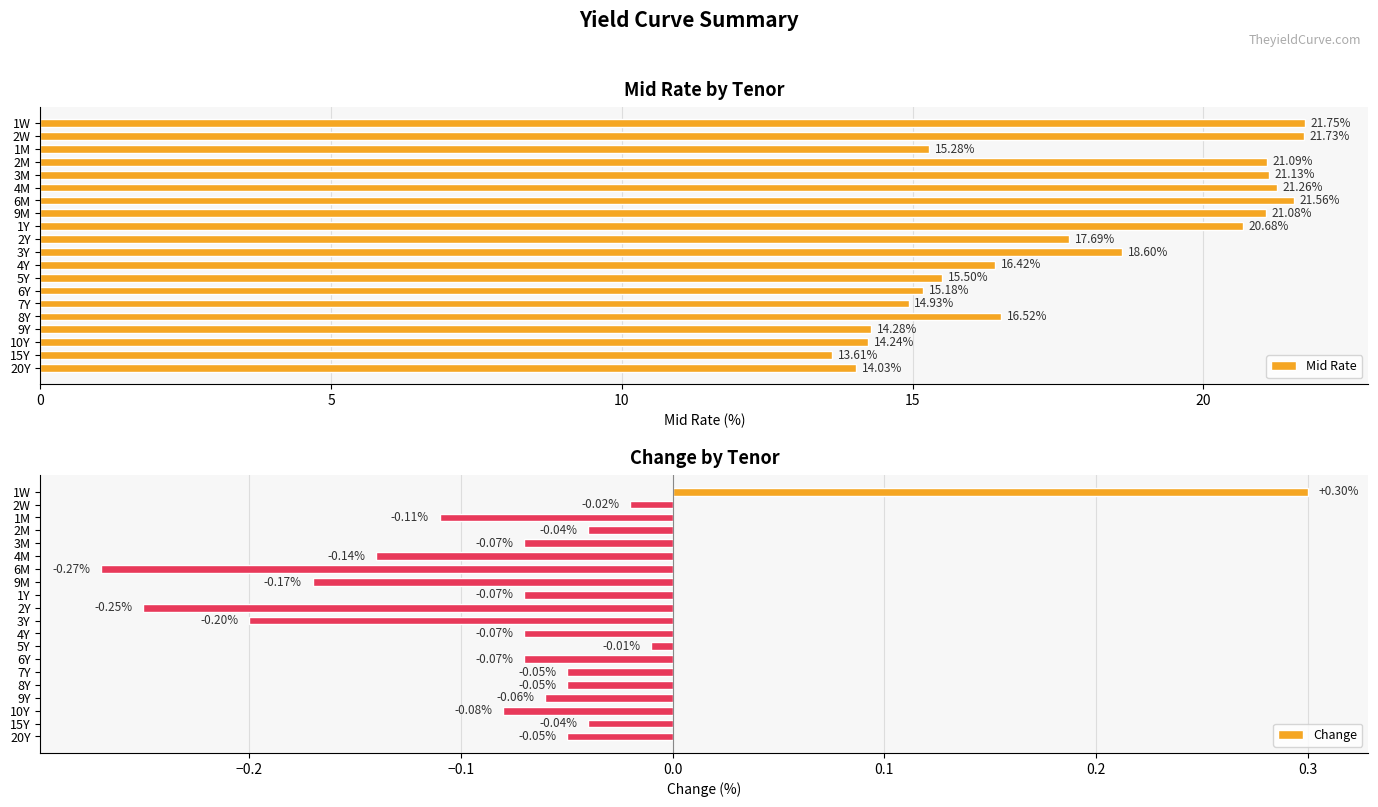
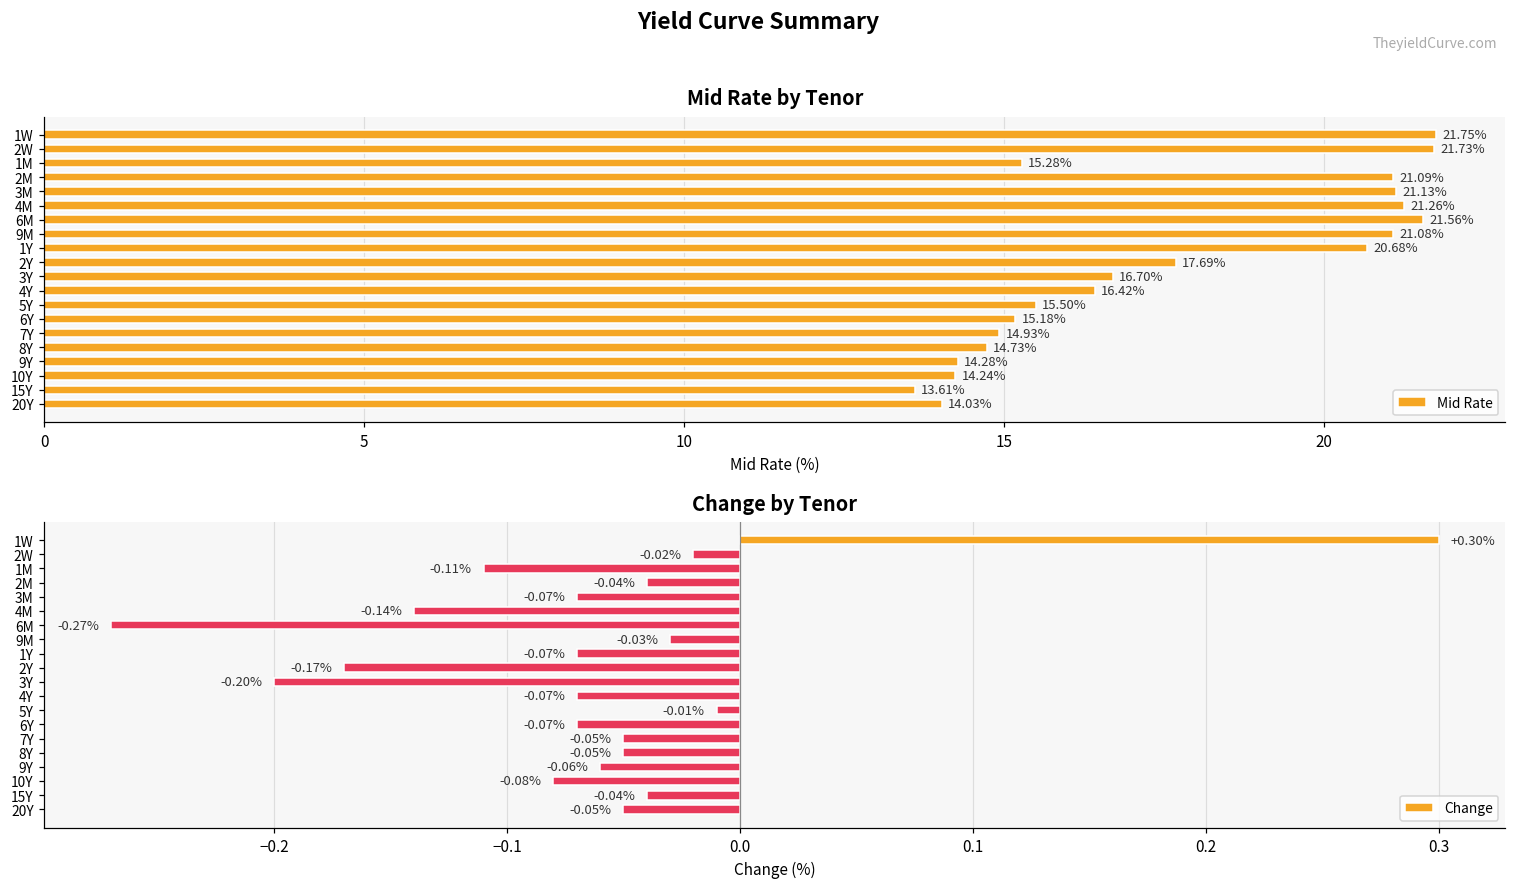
Mid Rate by Tenor, 3Y: 18.60% -> 16.70%
Mid Rate by Tenor, 8Y: 16.52% -> 14.73%
Change by Tenor, 9M: -0.17% -> -0.03%
Change by Tenor, 2Y: -0.25% -> -0.17%
